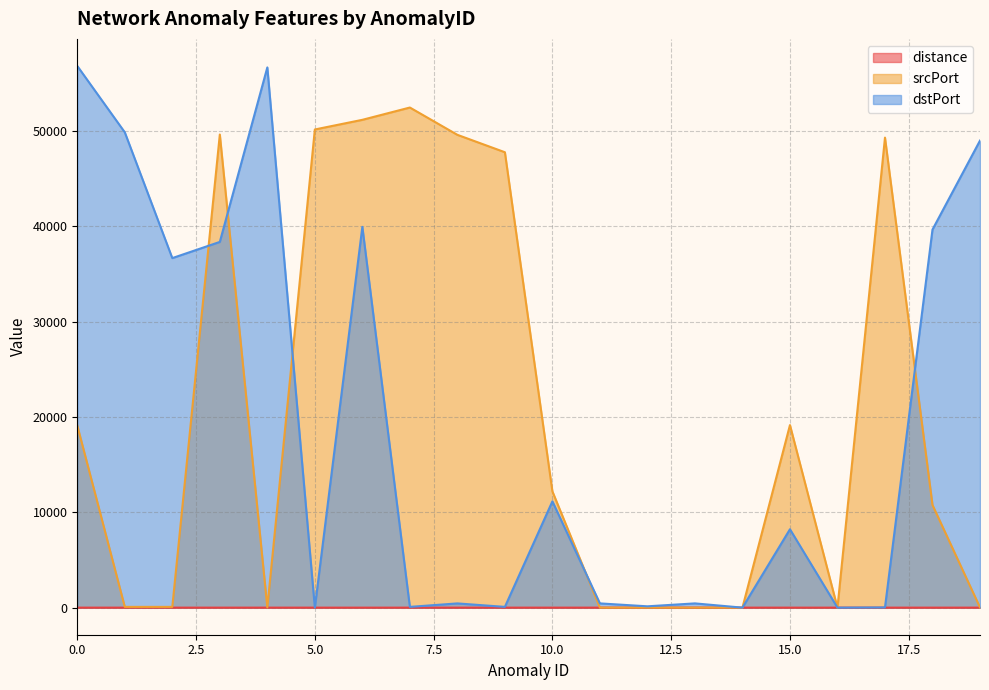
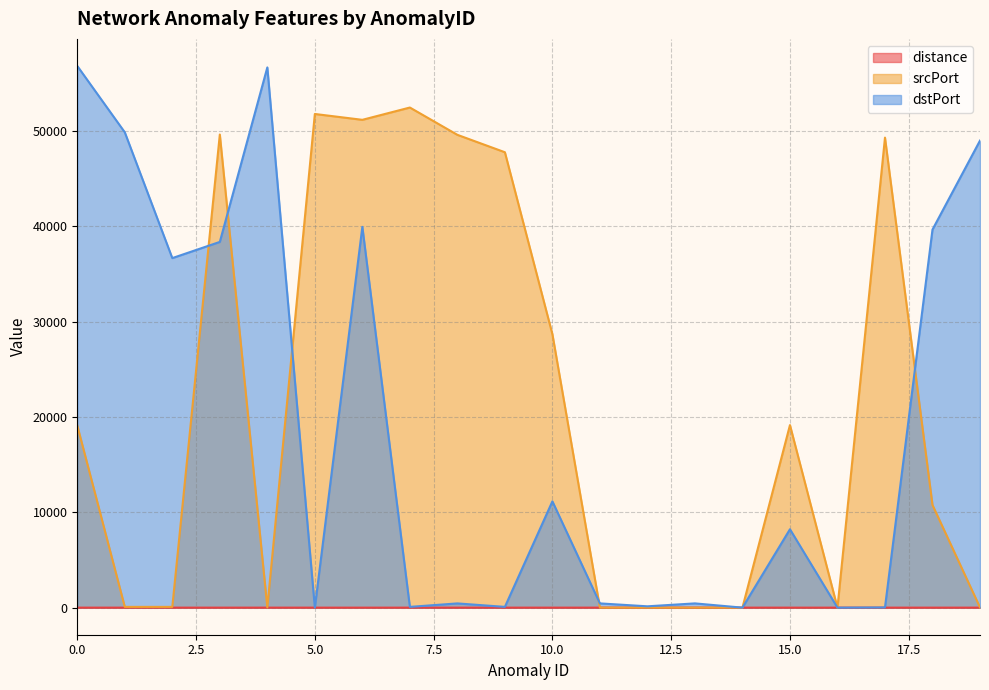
srcPort, 5.0: 50000 -> 52000
srcPort, 10.0: 12000 -> 29000
